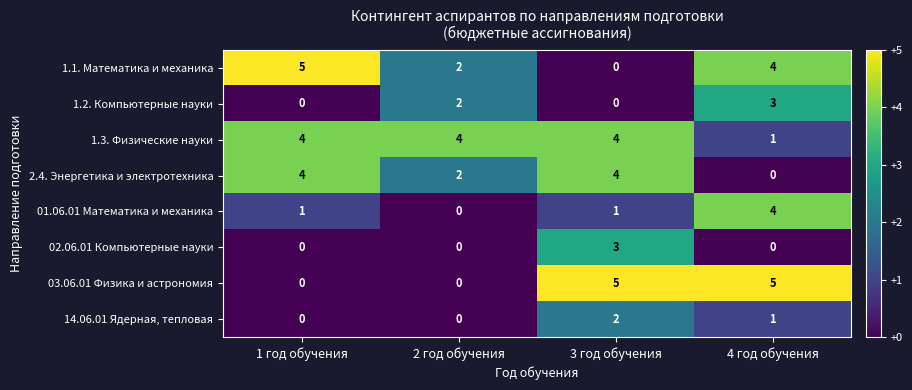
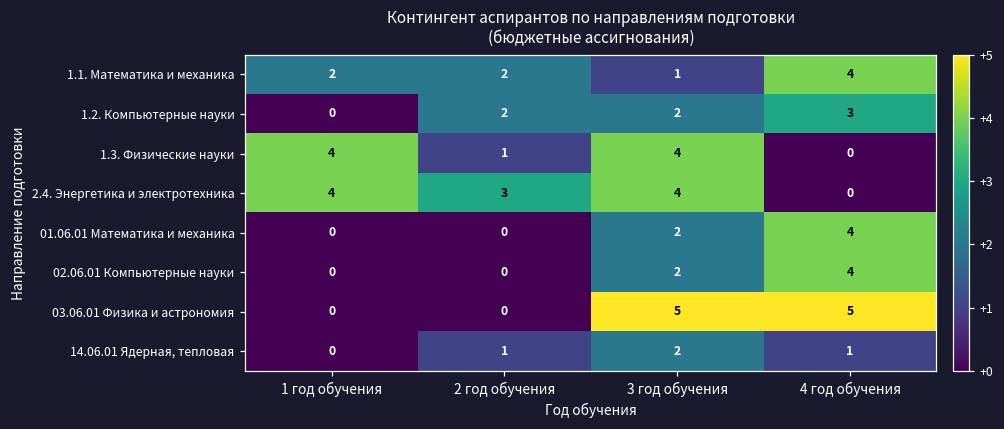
1.1. Математика и механика, 1 год обучения: 5 -> 2
1.1. Математика и механика, 3 год обучения: 0 -> 1
1.2. Компьютерные науки, 3 год обучения: 0 -> 2
1.3. Физические науки, 2 год обучения: 4 -> 1
1.3. Физические науки, 4 год обучения: 1 -> 0
2.4. Энергетика и электротехника, 2 год обучения: 2 -> 3
01.06.01 Математика и механика, 1 год обучения: 1 -> 0
01.06.01 Математика и механика, 3 год обучения: 1 -> 2
02.06.01 Компьютерные науки, 3 год обучения: 3 -> 2
02.06.01 Компьютерные науки, 4 год обучения: 0 -> 4
14.06.01 Ядерная, тепловая, 2 год обучения: 0 -> 1
